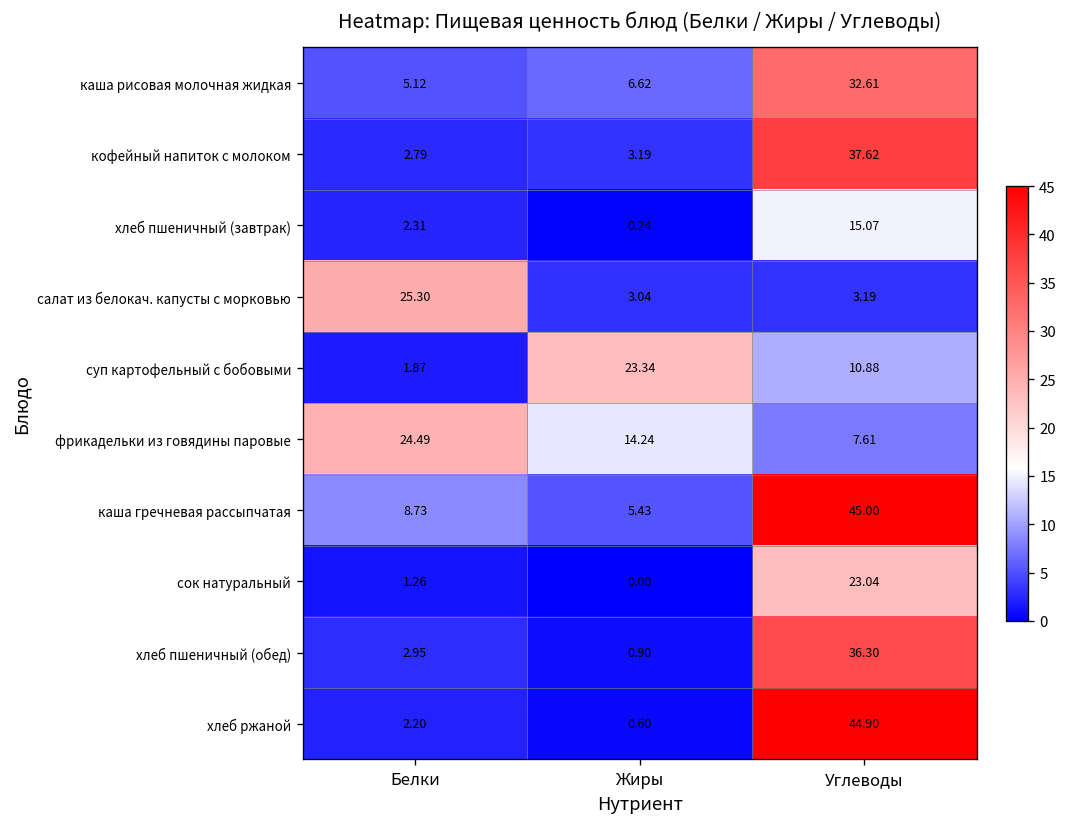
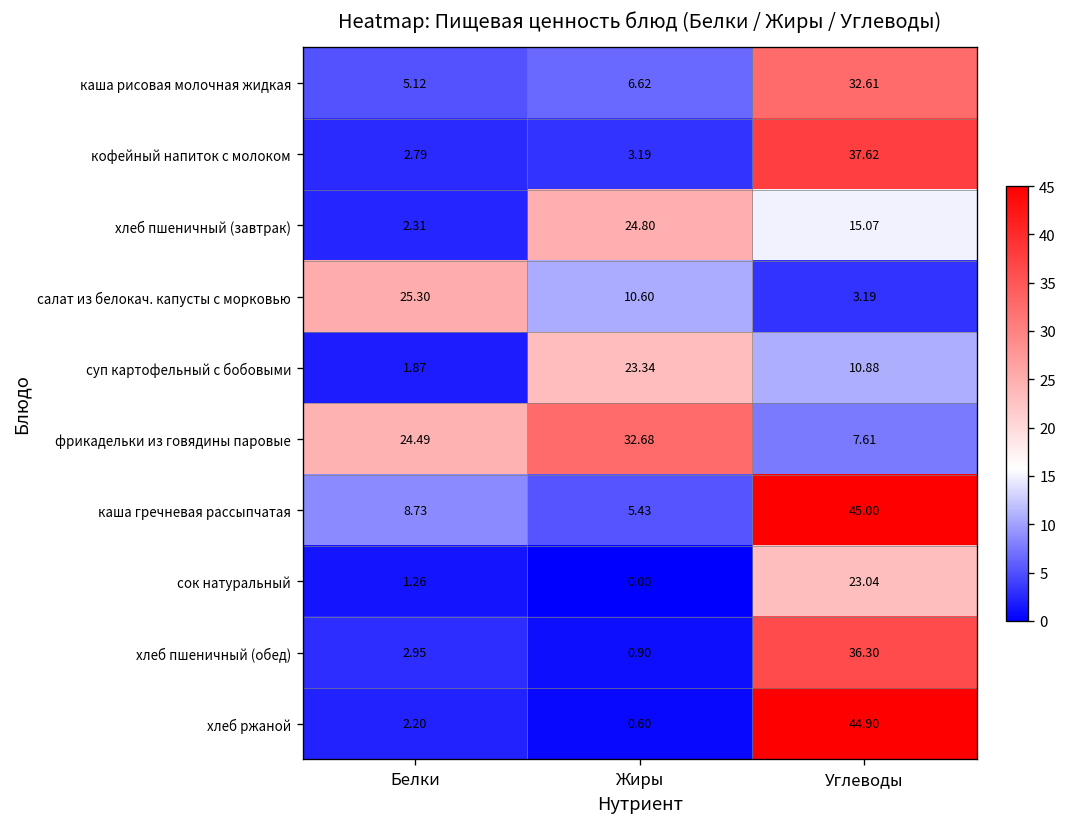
хлеб пшеничный (завтрак), Жиры: 0.24 -> 24.80
салат из белокач. капусты с морковью, Жиры: 3.04 -> 10.60
фрикадельки из говядины паровые, Жиры: 14.24 -> 32.68
